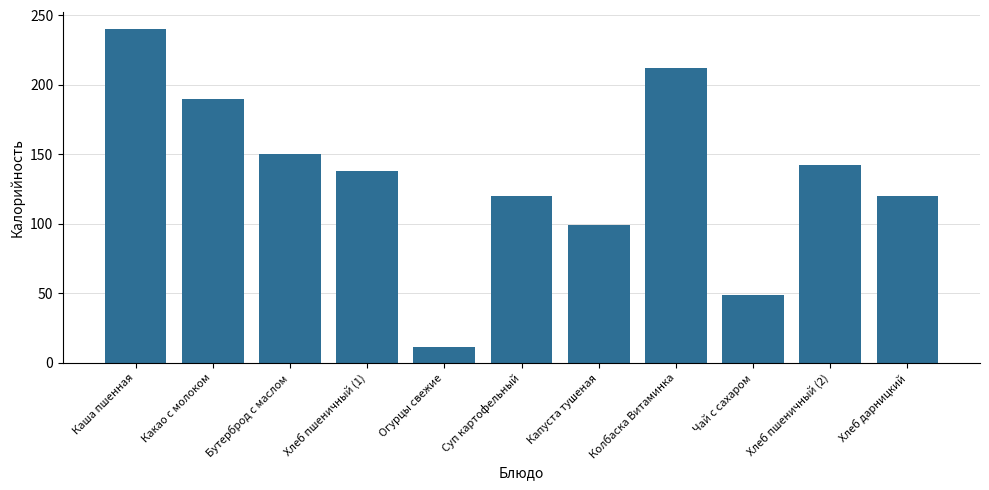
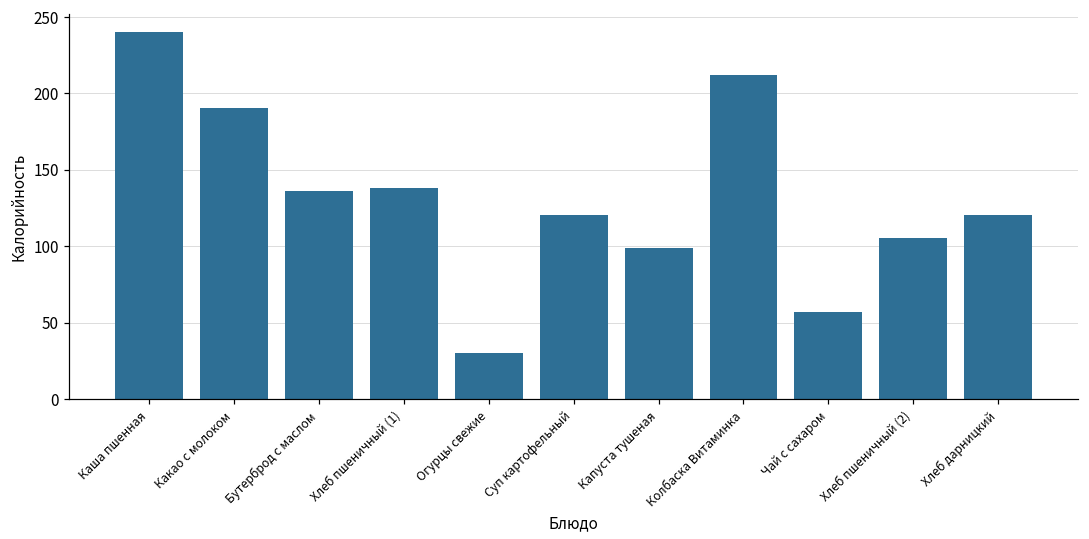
Бутерброд с маслом: 150 -> 136
Огурцы свежие: 11 -> 30
Чай с сахаром: 49 -> 57
Хлеб пшеничный (2): 142 -> 105
